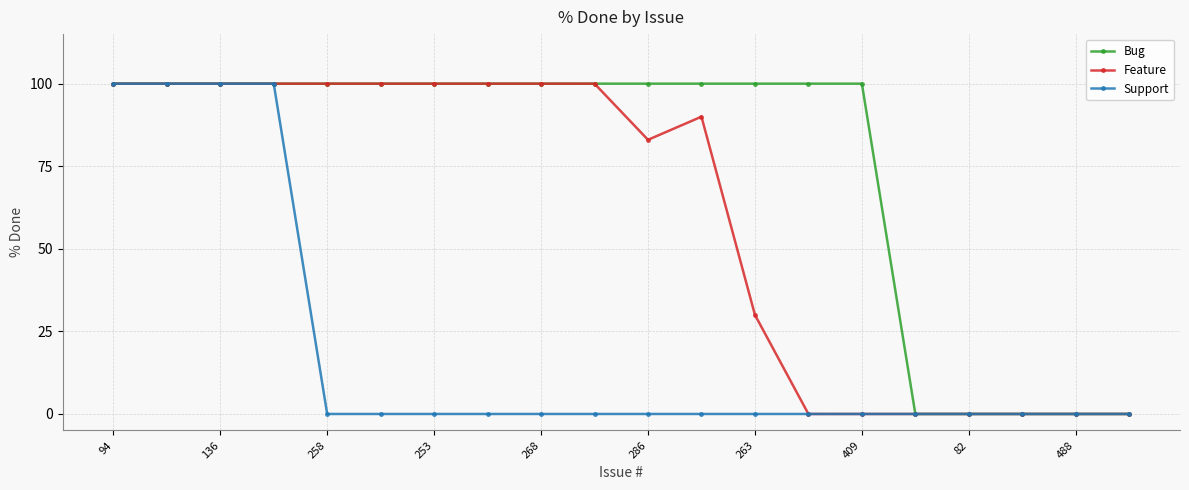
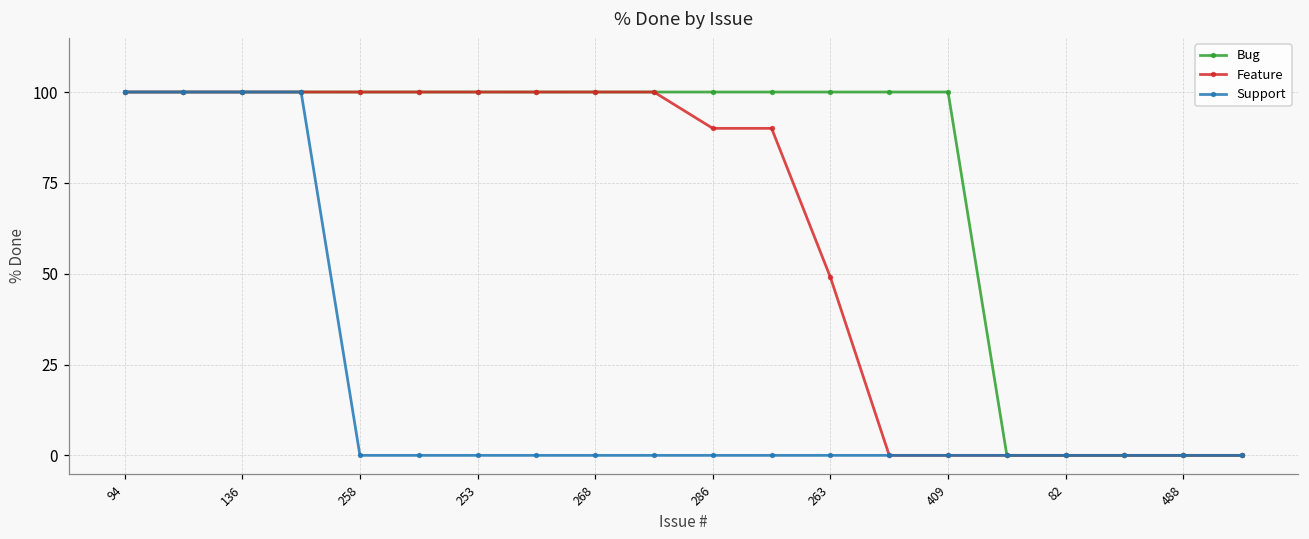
Feature, 286: 83 -> 90
Feature, 263: 30 -> 49
